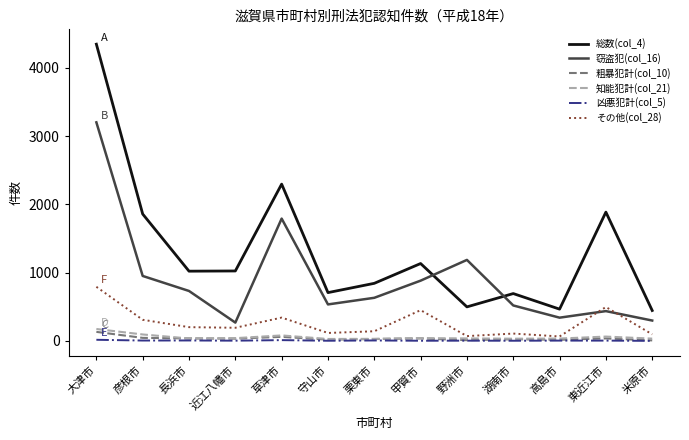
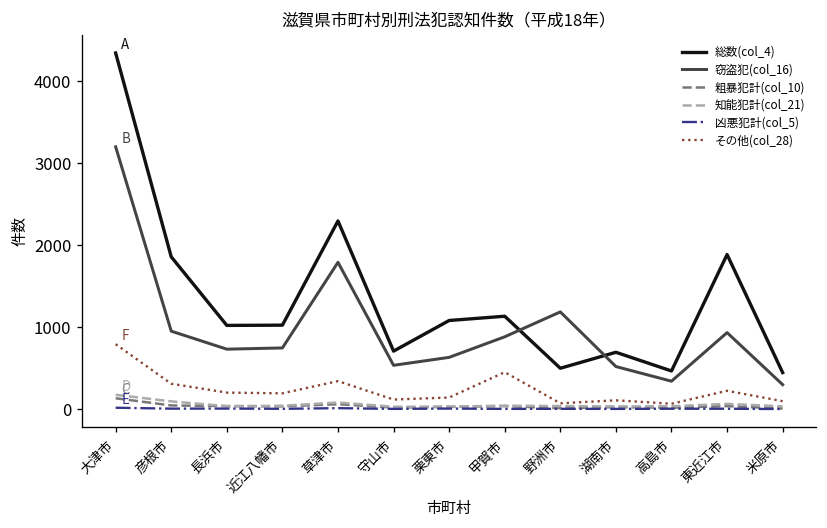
窃盗犯(col_16), 近江八幡市: 300 -> 700
総数(col_4), 栗東市: 800 -> 1100
窃盗犯(col_16), 東近江市: 400 -> 900
その他(col_28), 東近江市: 500 -> 200
